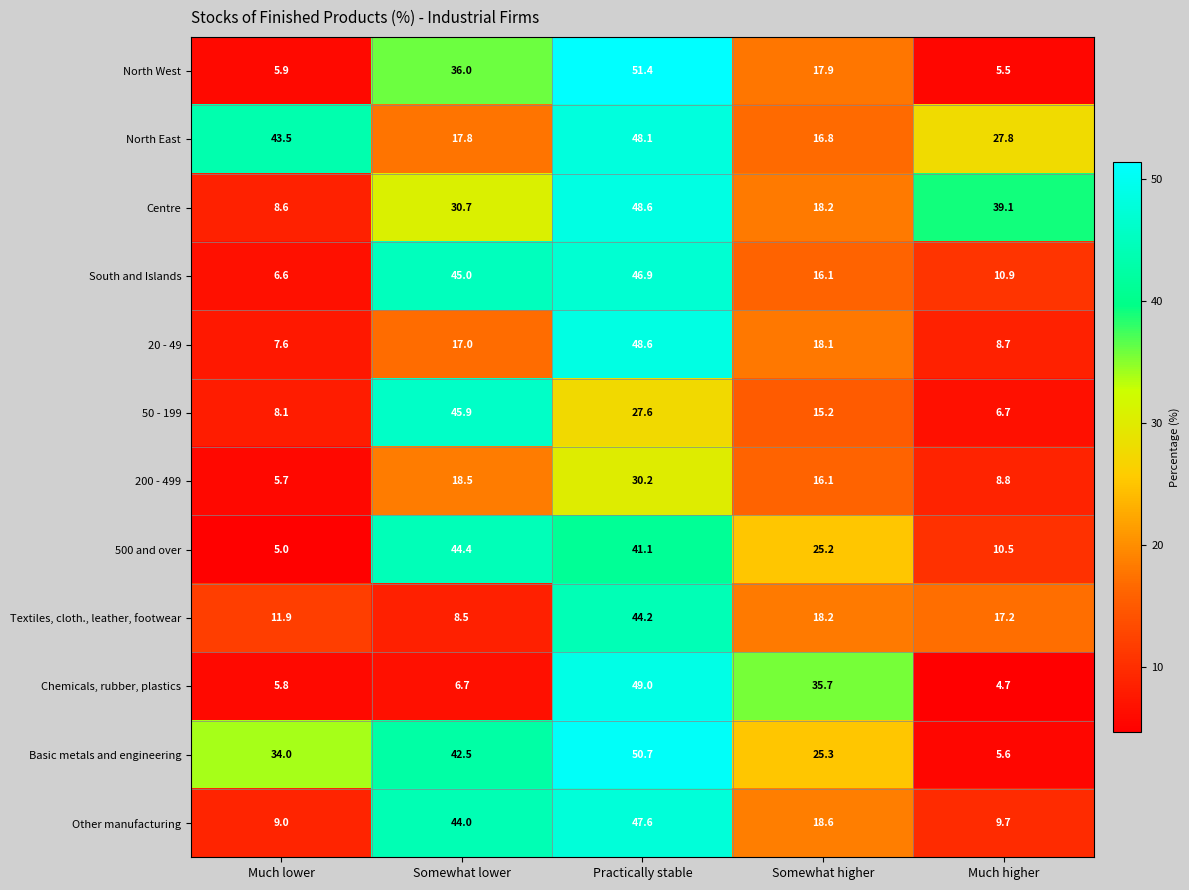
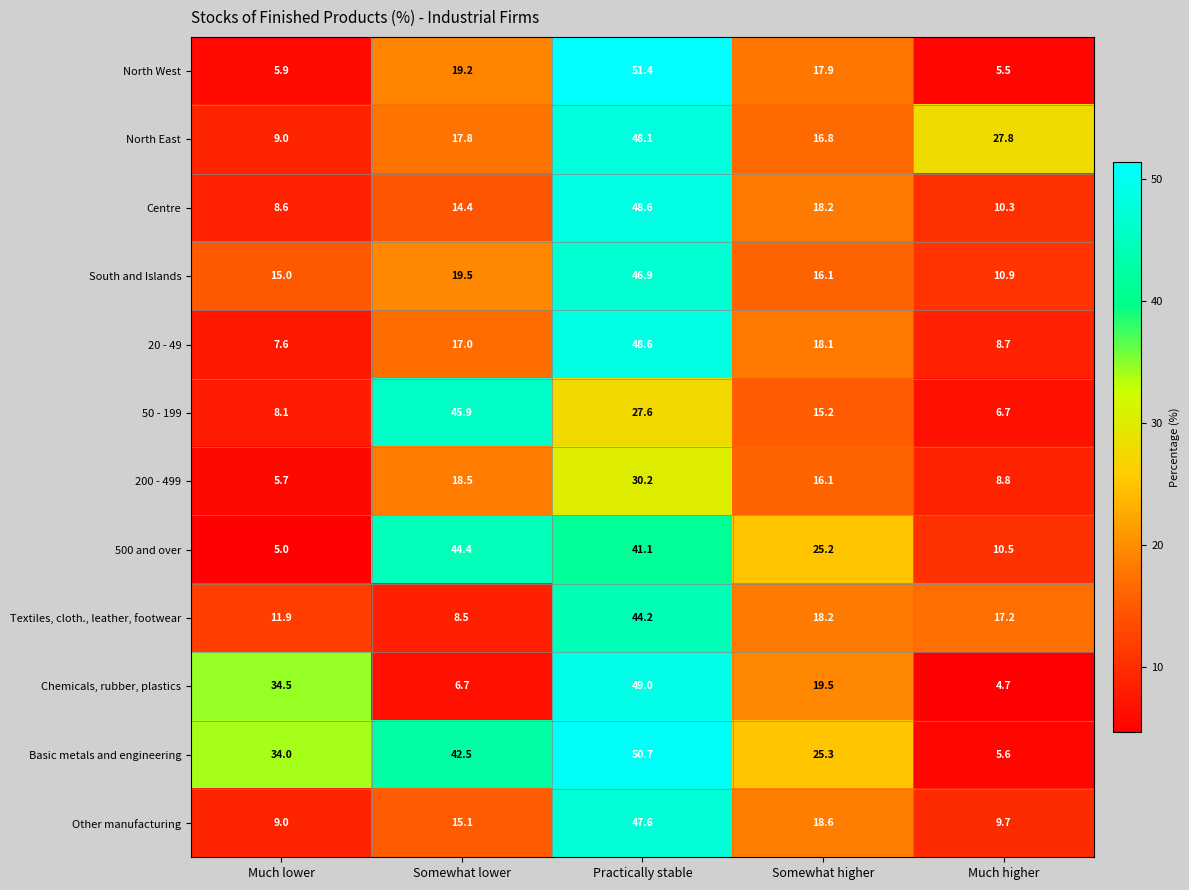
North West, Somewhat lower: 36.0 -> 19.2
North East, Much lower: 43.5 -> 9.0
Centre, Somewhat lower: 30.7 -> 14.4
Centre, Much higher: 39.1 -> 10.3
South and Islands, Much lower: 6.6 -> 15.0
South and Islands, Somewhat lower: 45.0 -> 19.5
Chemicals, rubber, plastics, Much lower: 5.8 -> 34.5
Chemicals, rubber, plastics, Somewhat higher: 35.7 -> 19.5
Other manufacturing, Somewhat lower: 44.0 -> 15.1
